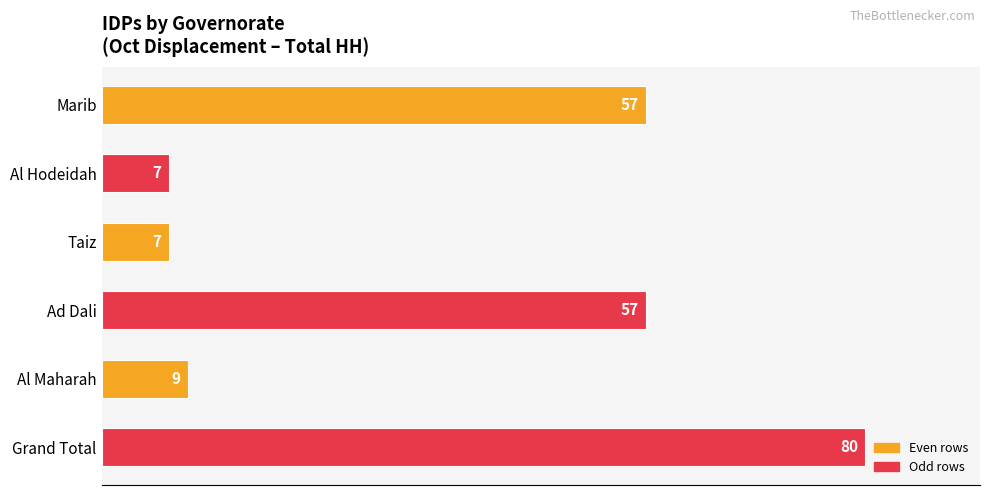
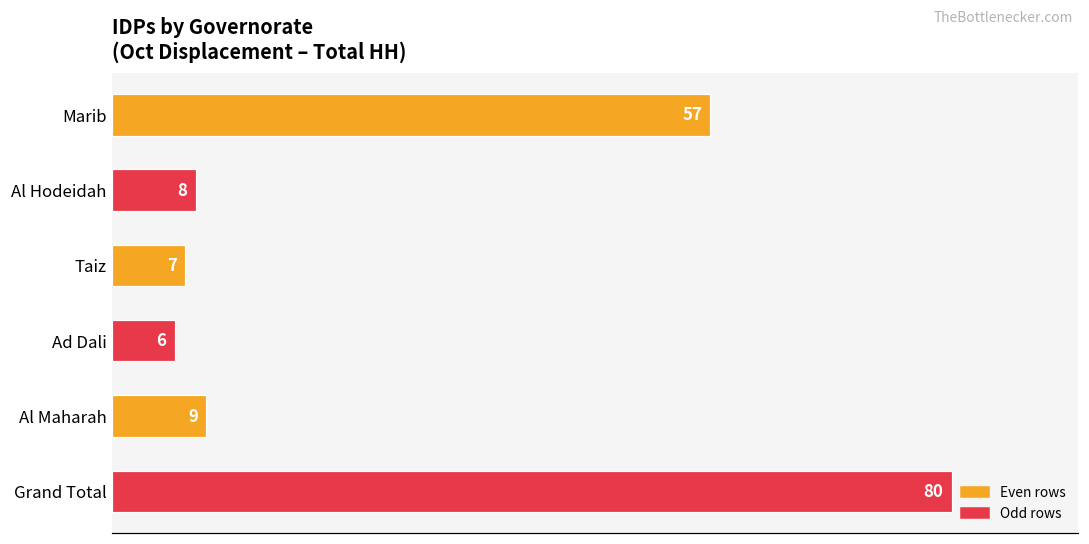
Al Hodeidah: 7 -> 8
Ad Dali: 57 -> 6
